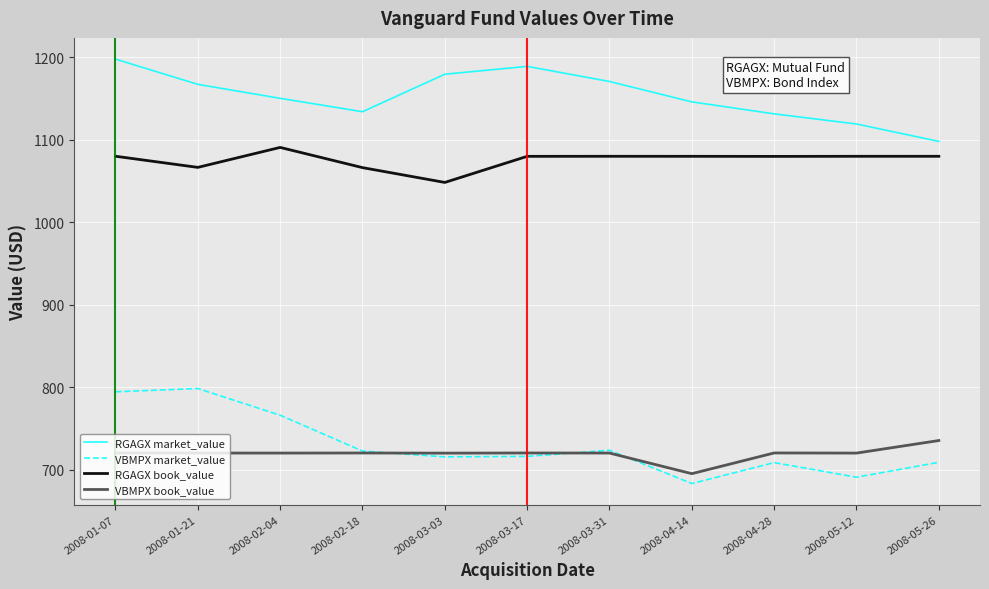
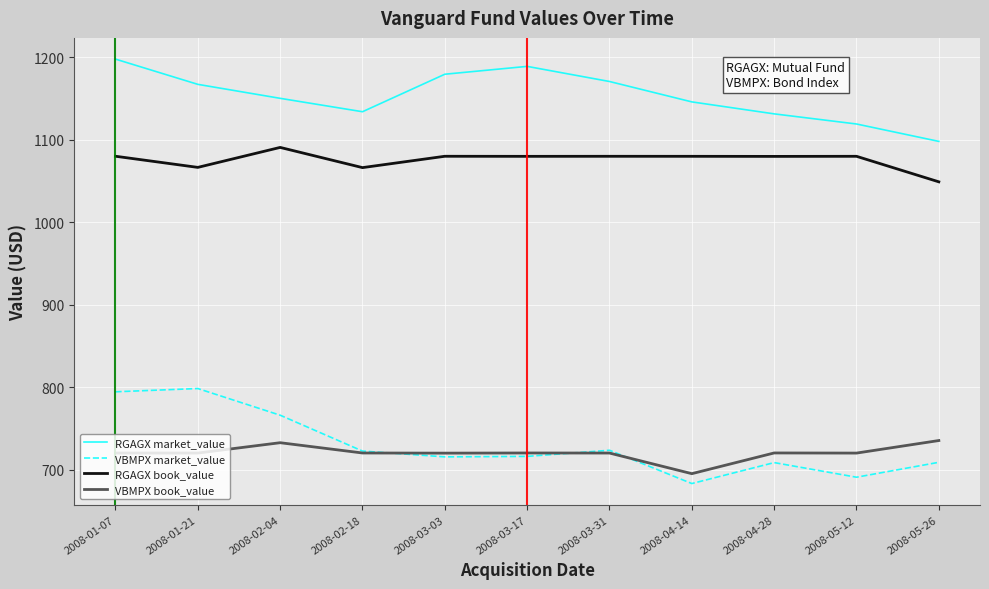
VBMPX book_value, 2008-02-04: 720 -> 730
RGAGX book_value, 2008-03-03: 1050 -> 1080
RGAGX book_value, 2008-05-26: 1080 -> 1050
